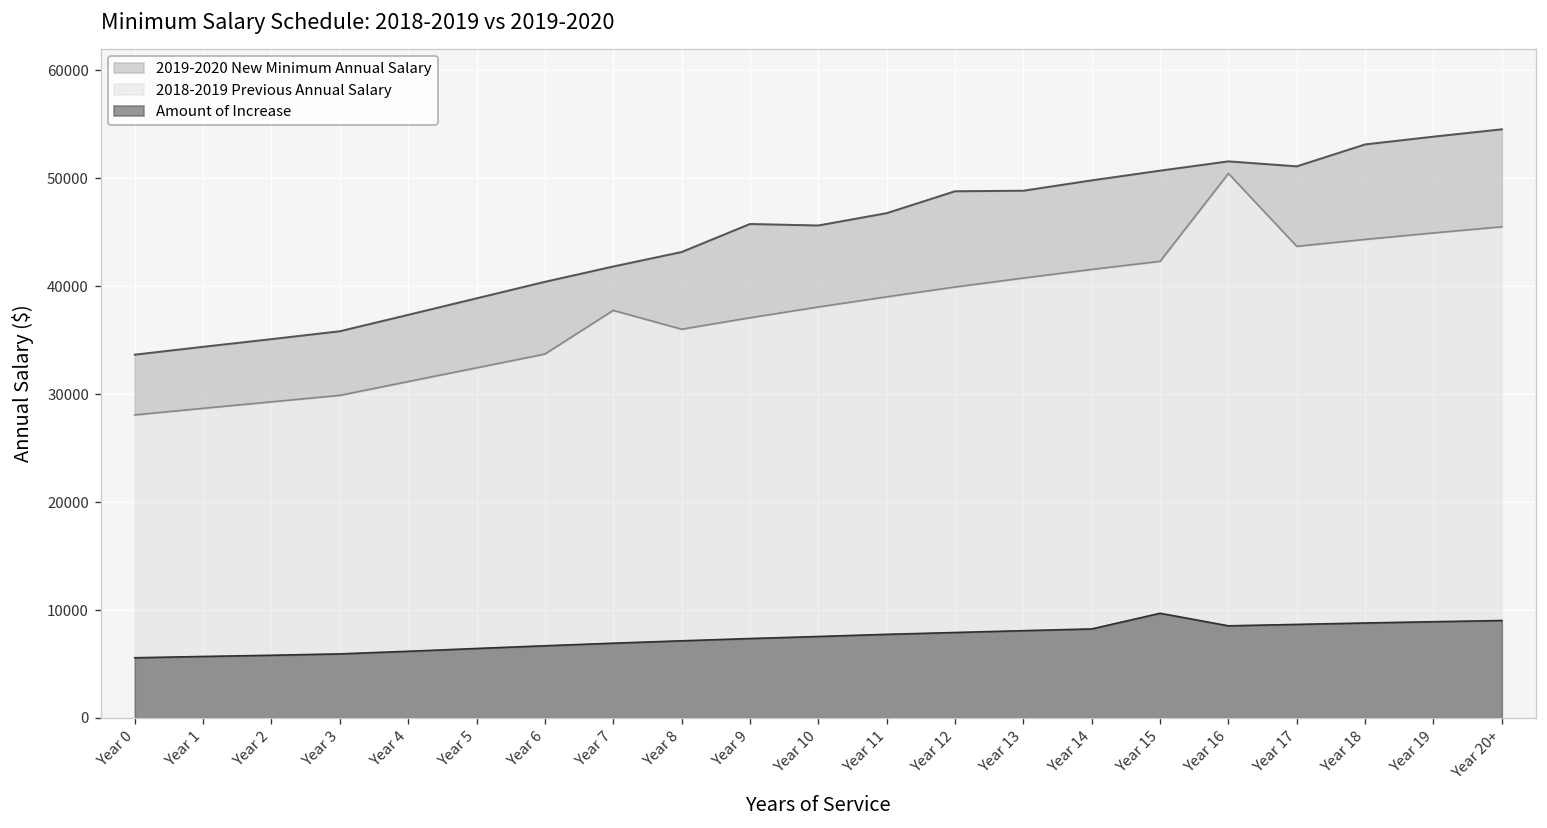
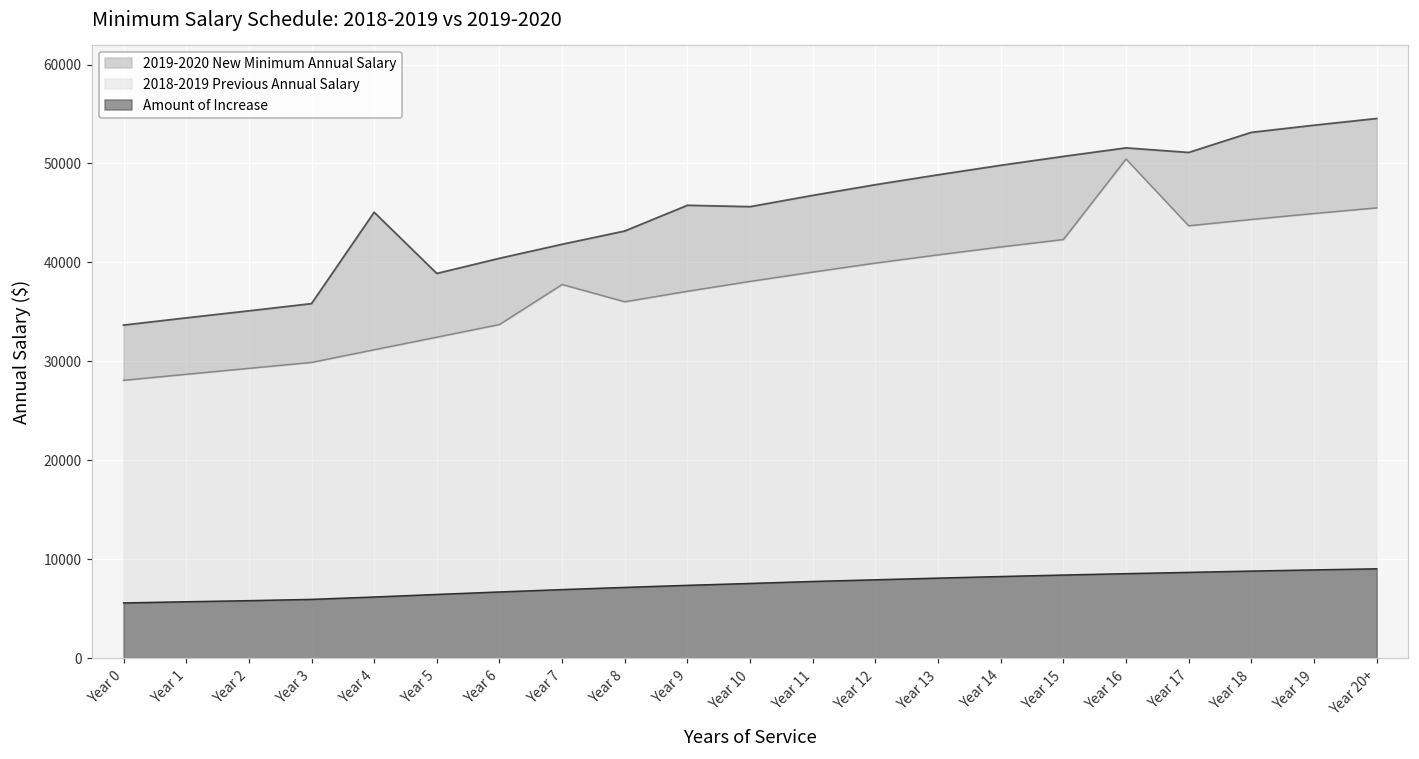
2019-2020 New Minimum Annual Salary, Year 4: 37000 -> 45000
2019-2020 New Minimum Annual Salary, Year 12: 49000 -> 48000
Amount of Increase, Year 15: 10000 -> 8000
